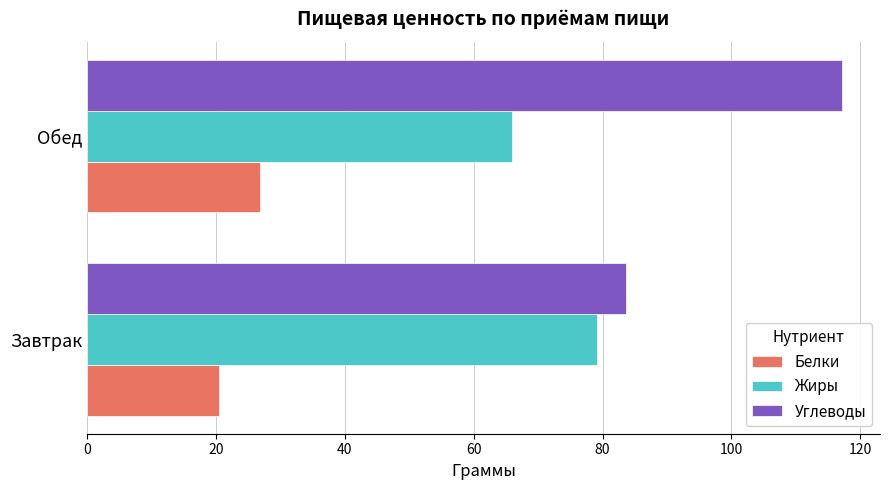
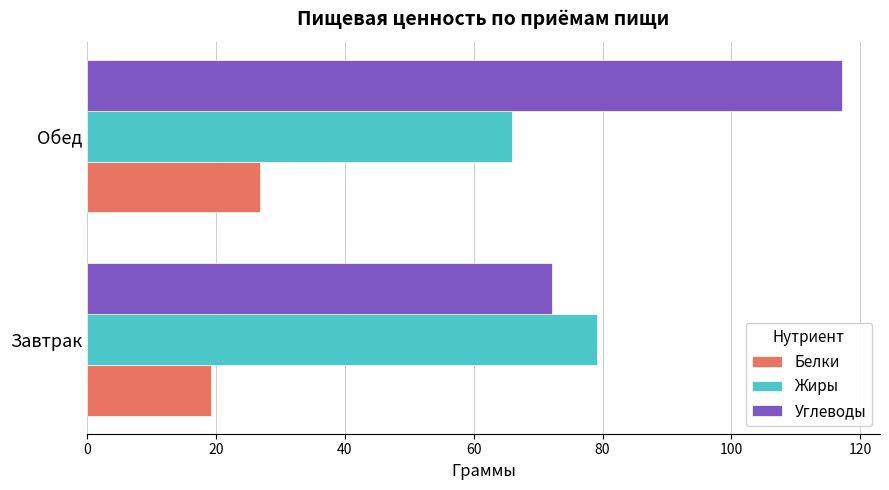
Углеводы, Завтрак: 84 -> 72
Белки, Завтрак: 21 -> 19
